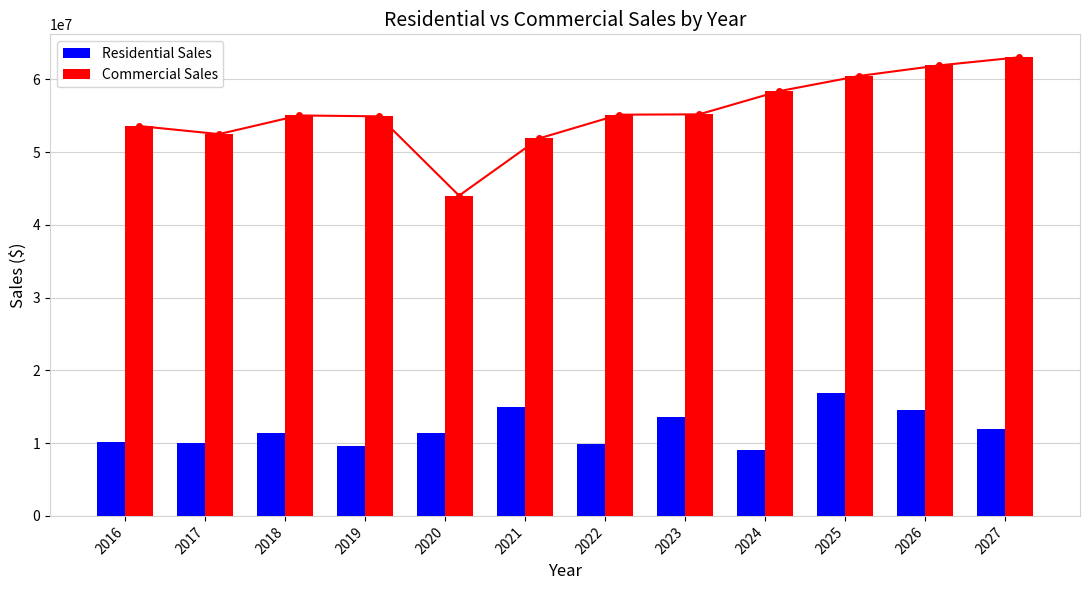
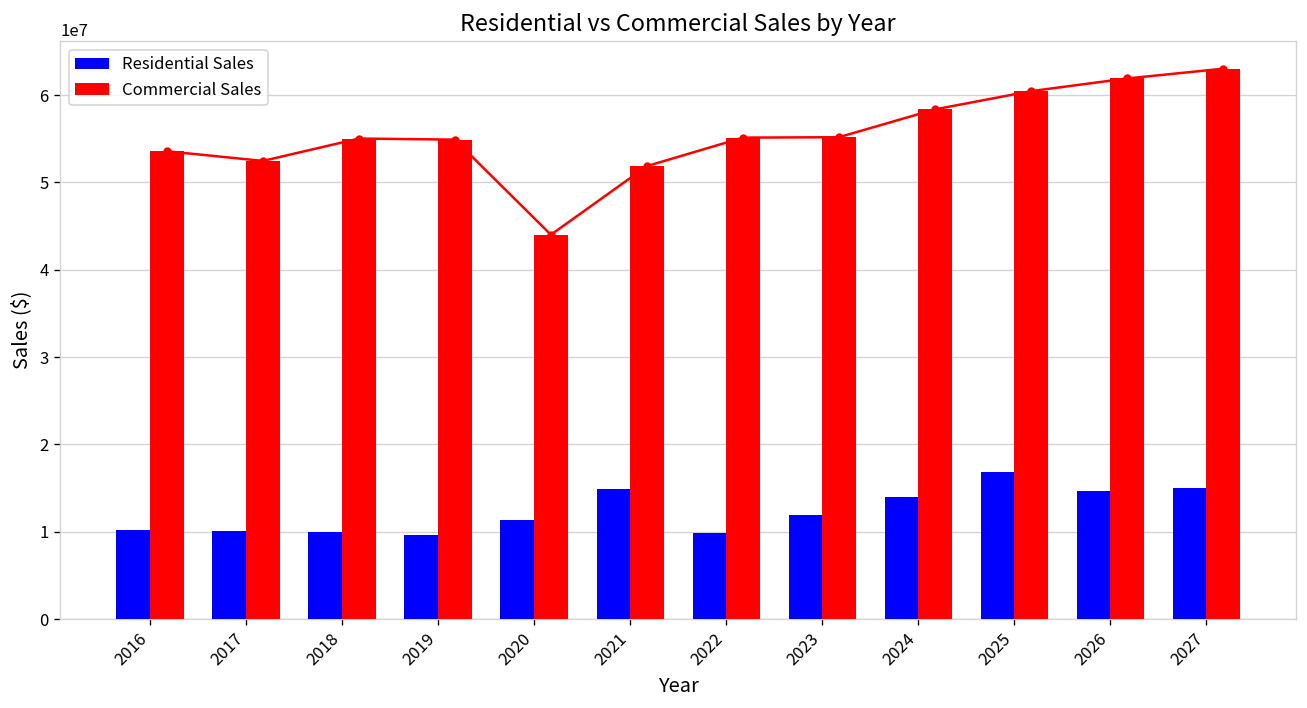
Residential Sales, 2018: 11000000 -> 10000000
Residential Sales, 2023: 14000000 -> 12000000
Residential Sales, 2024: 9000000 -> 14000000
Residential Sales, 2027: 12000000 -> 15000000
